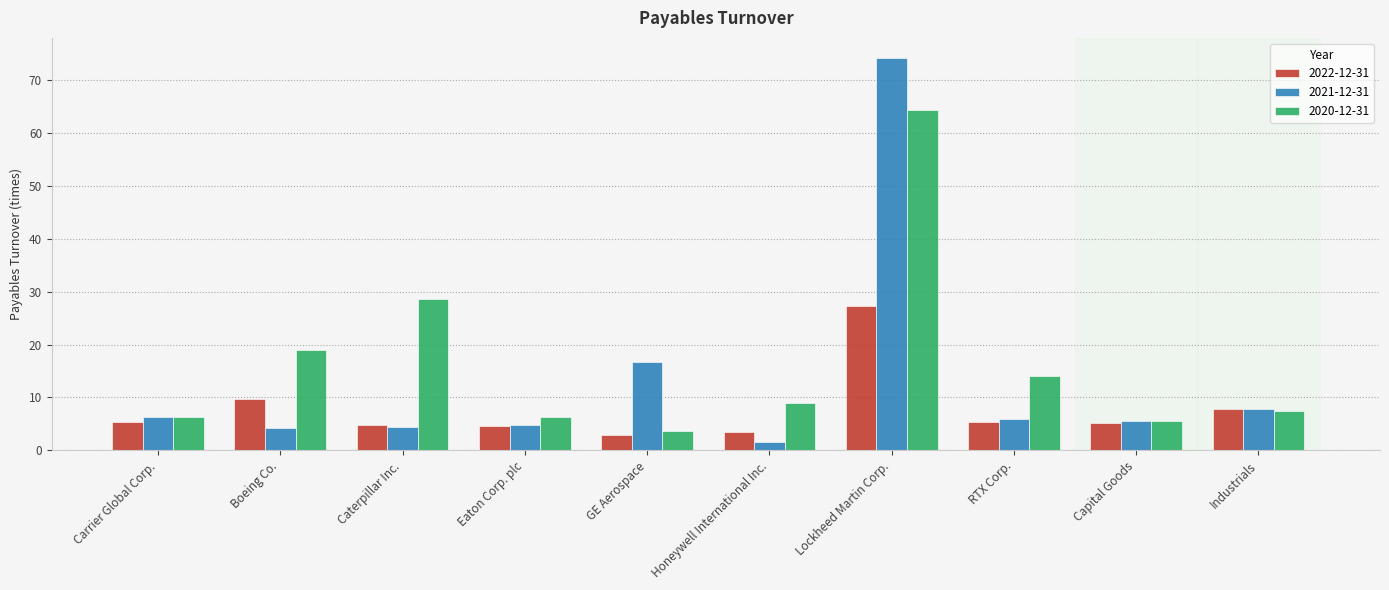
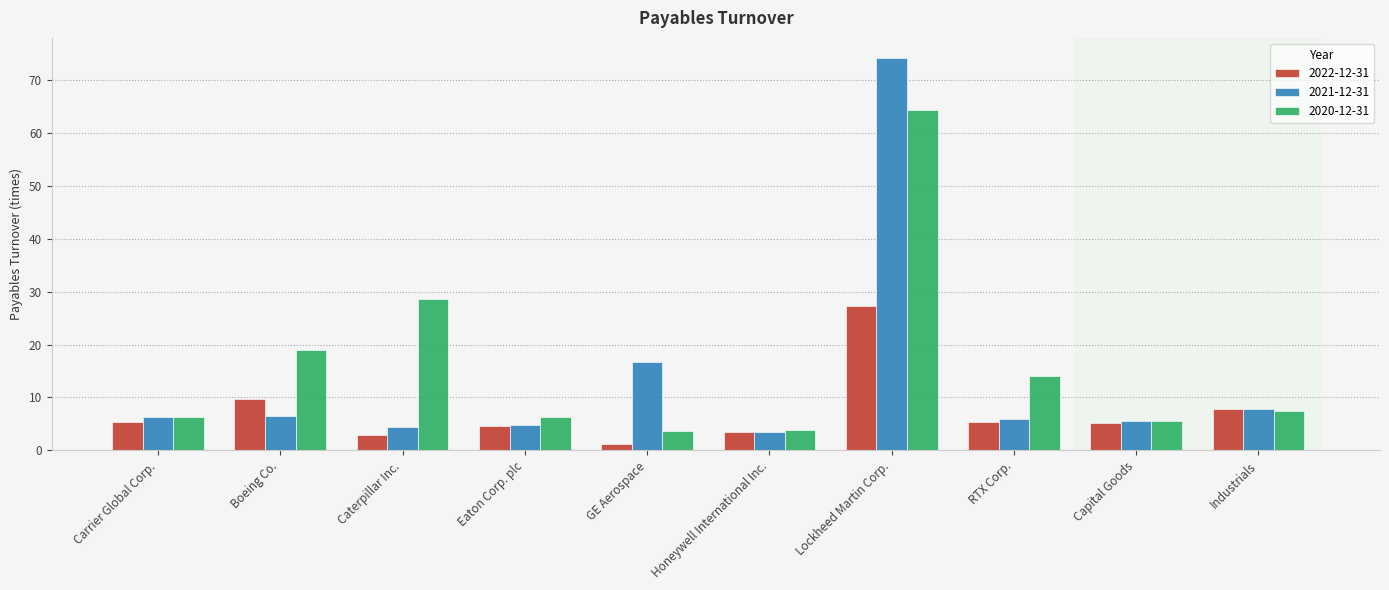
2021-12-31, Boeing Co.: 4 -> 6
2022-12-31, Caterpillar Inc.: 5 -> 3
2022-12-31, GE Aerospace: 3 -> 1
2021-12-31, Honeywell International Inc.: 2 -> 3
2020-12-31, Honeywell International Inc.: 9 -> 4
